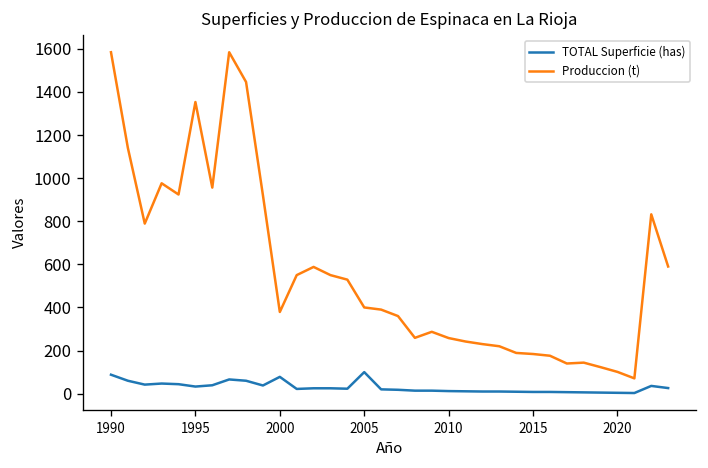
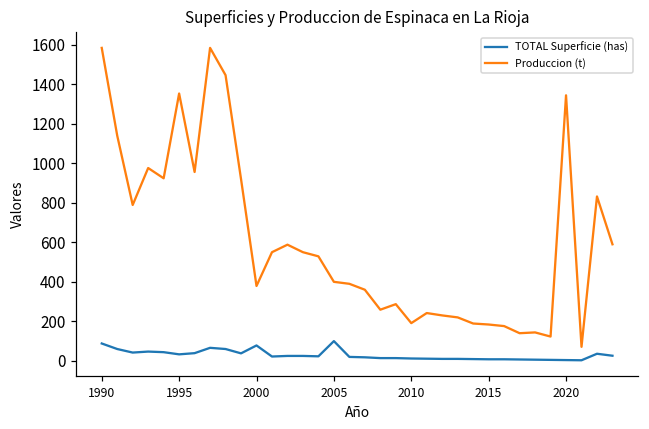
Produccion (t), 2010: 260 -> 190
Produccion (t), 2020: 100 -> 1340
